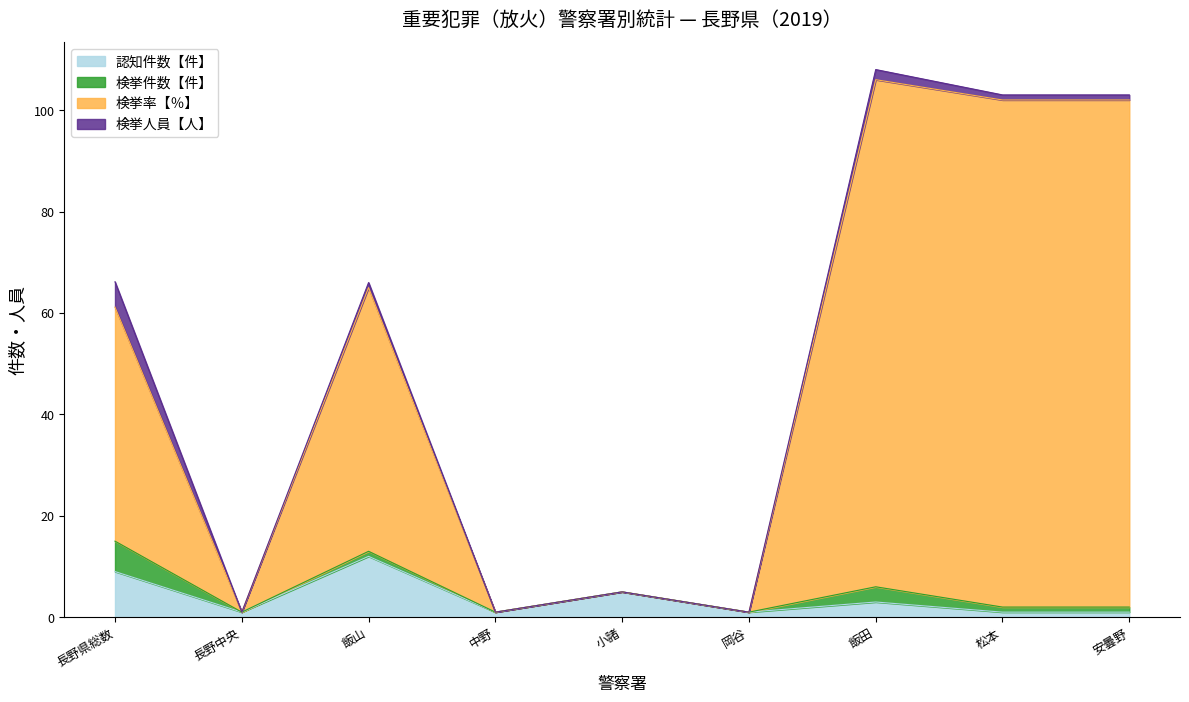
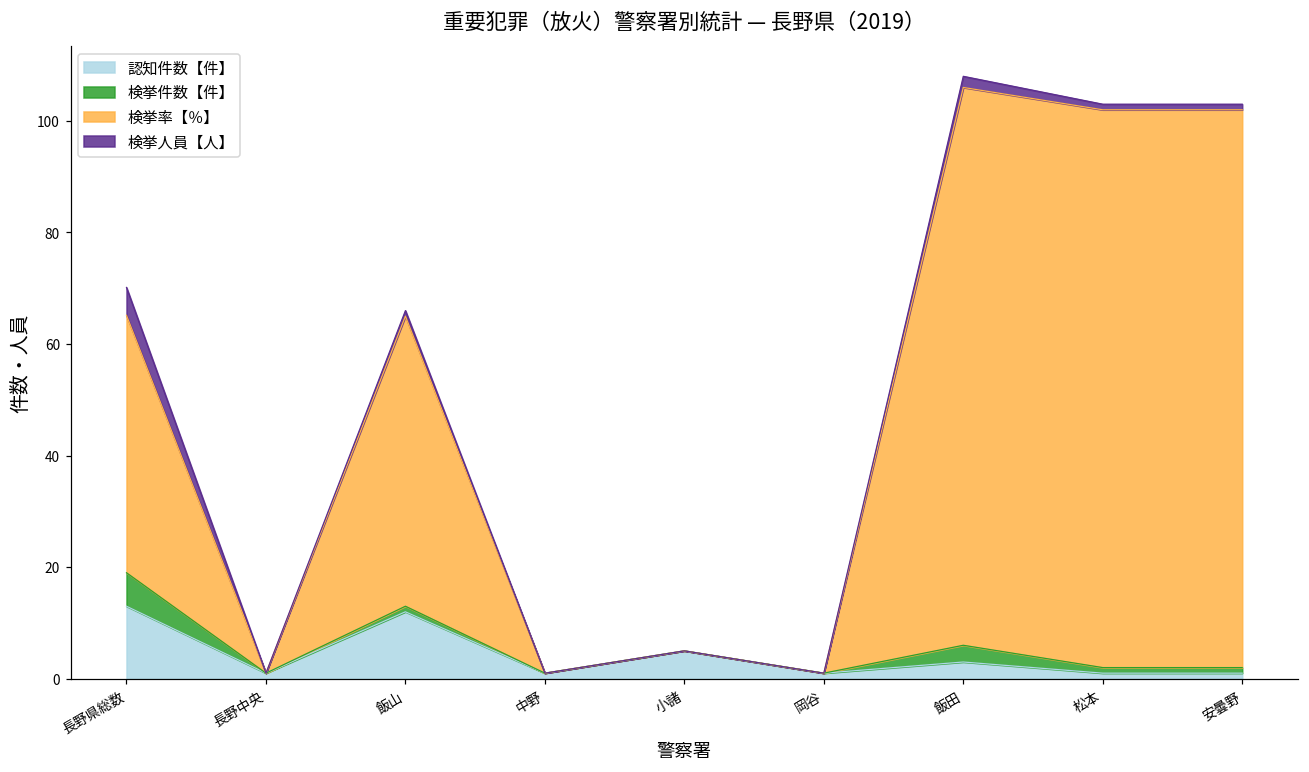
認知件数【件】, 長野県総数: 9 -> 13
